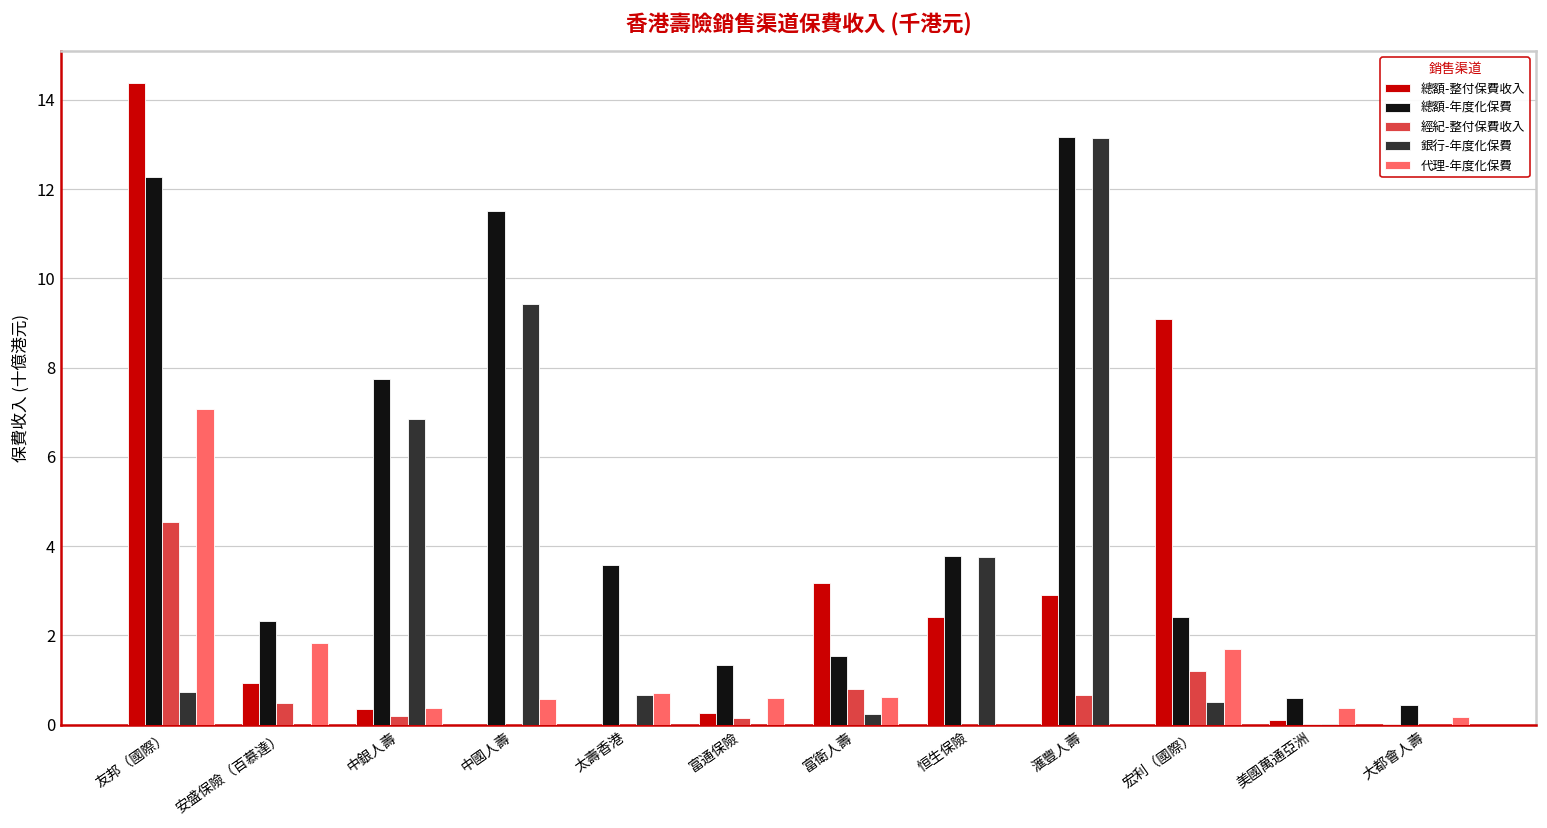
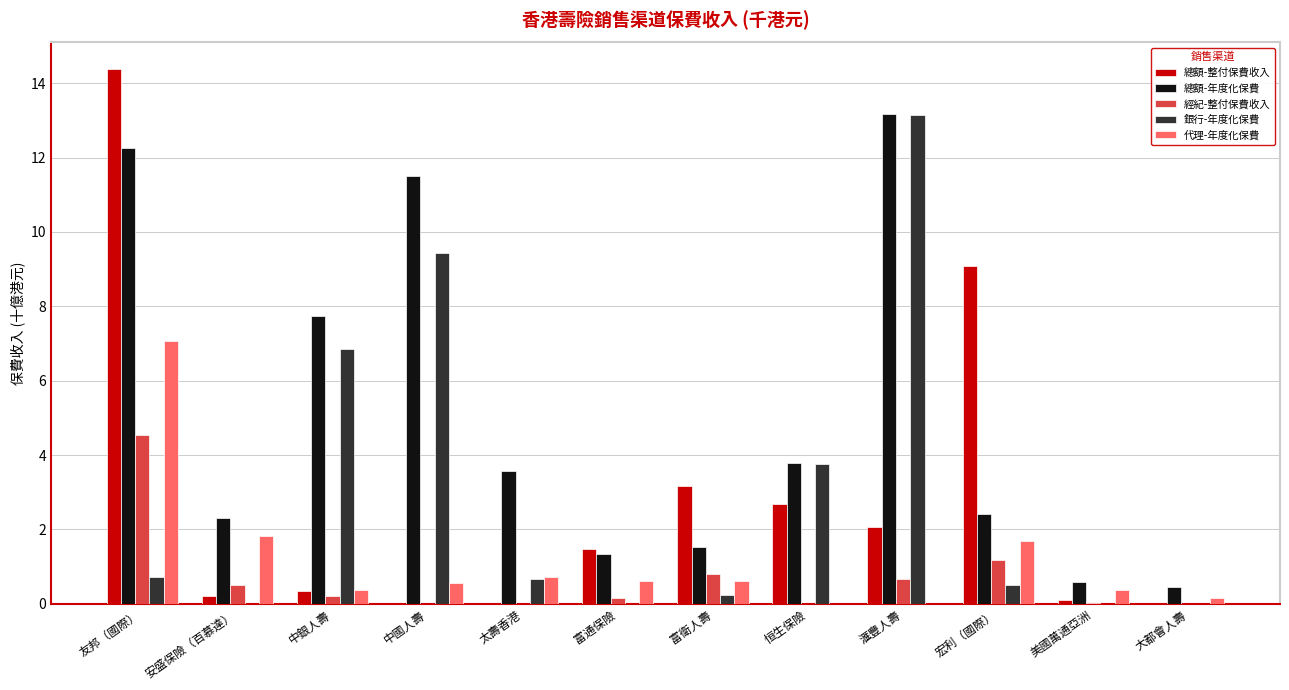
總額-整付保費收入, 安盛保險（百慕達）: 0.9 -> 0.2
總額-整付保費收入, 富通保險: 0.3 -> 1.5
總額-整付保費收入, 恒生保險: 2.4 -> 2.7
總額-整付保費收入, 滙豐人壽: 2.9 -> 2.1
